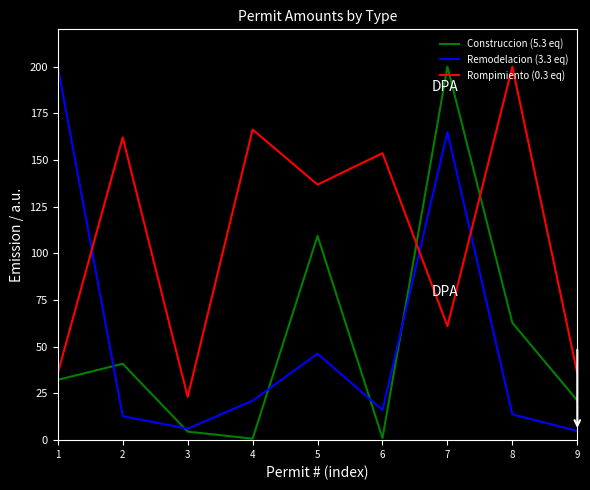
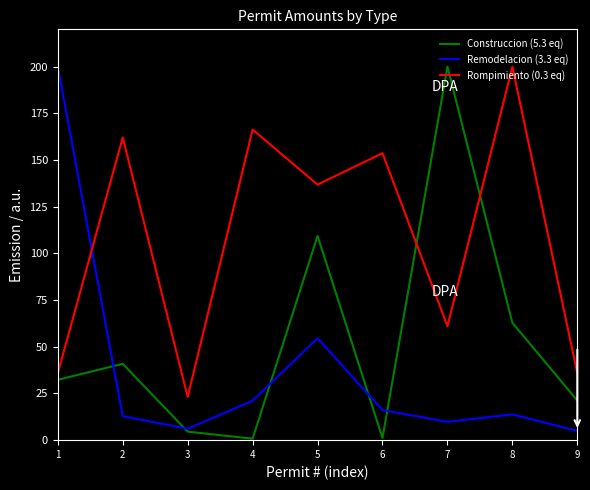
Remodelacion (3.3 eq), 5: 46 -> 55
Remodelacion (3.3 eq), 7: 165 -> 10
